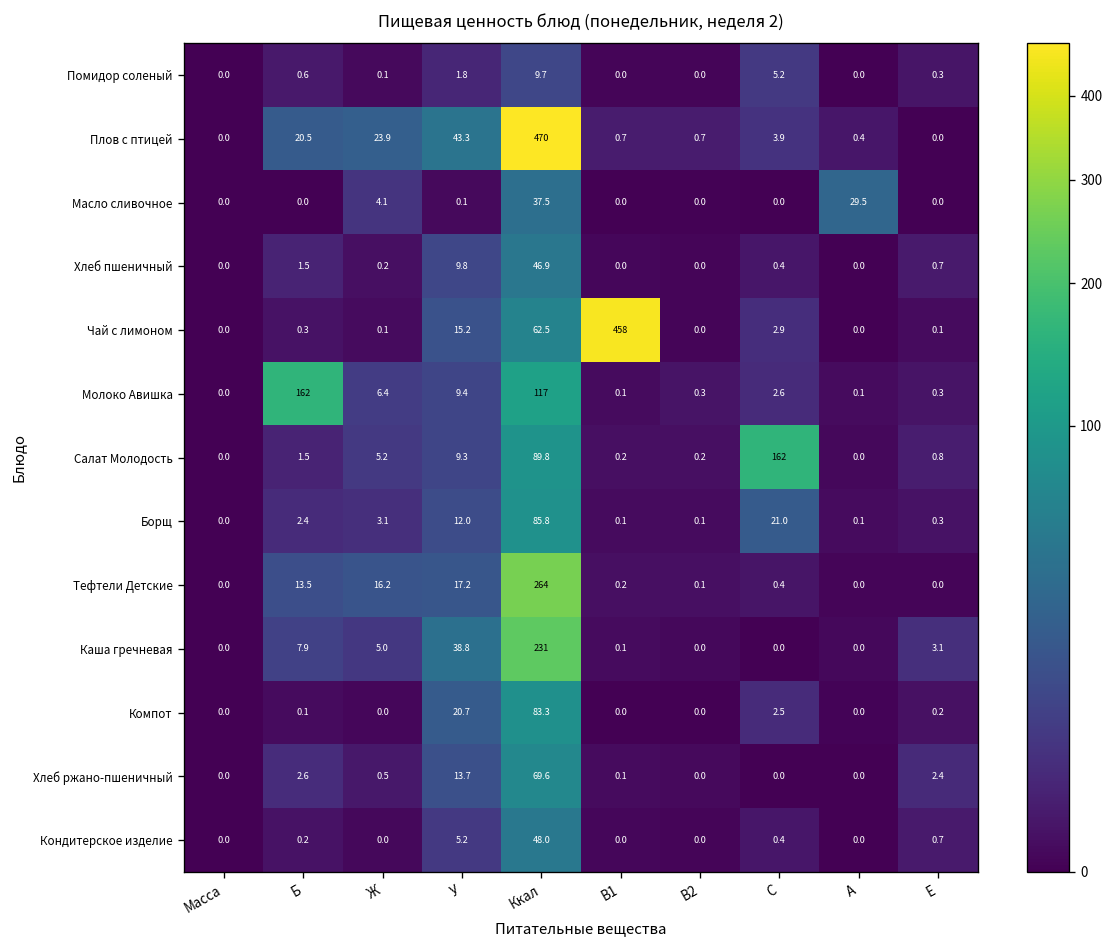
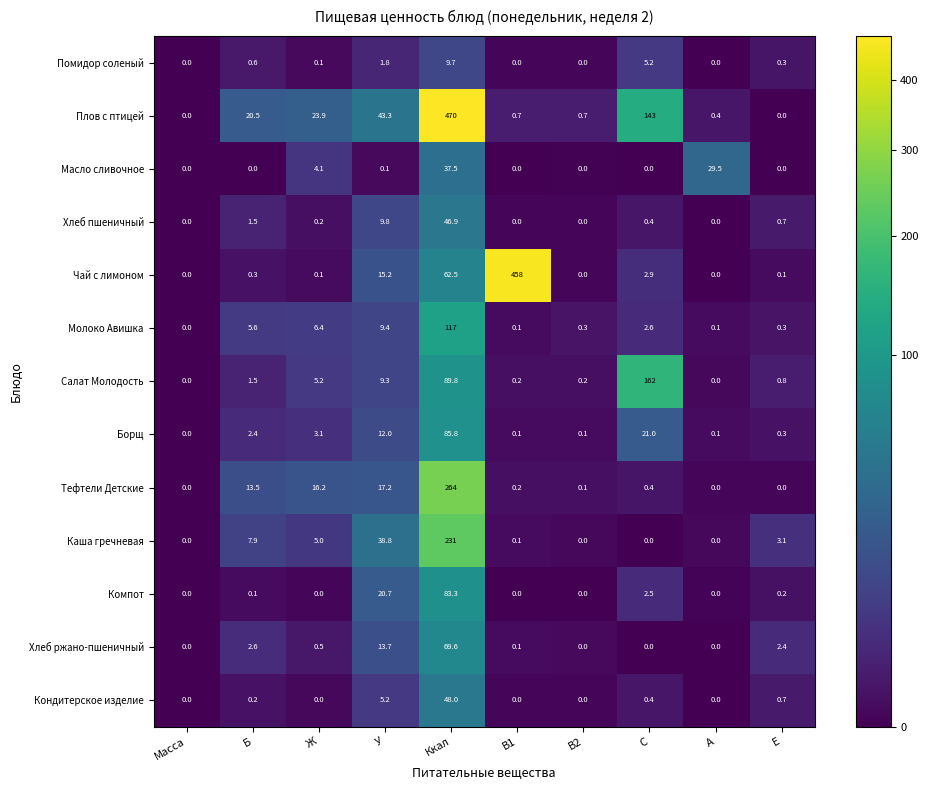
Плов с птицей, C: 3.9 -> 143
Молоко Авишка, Б: 162 -> 5.6
